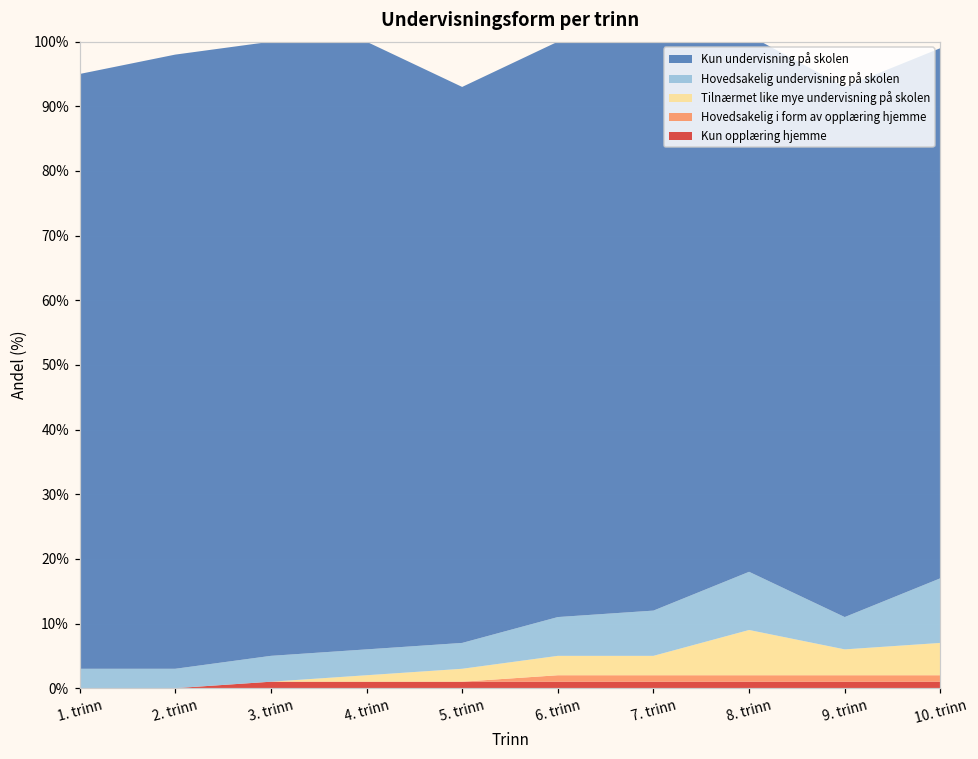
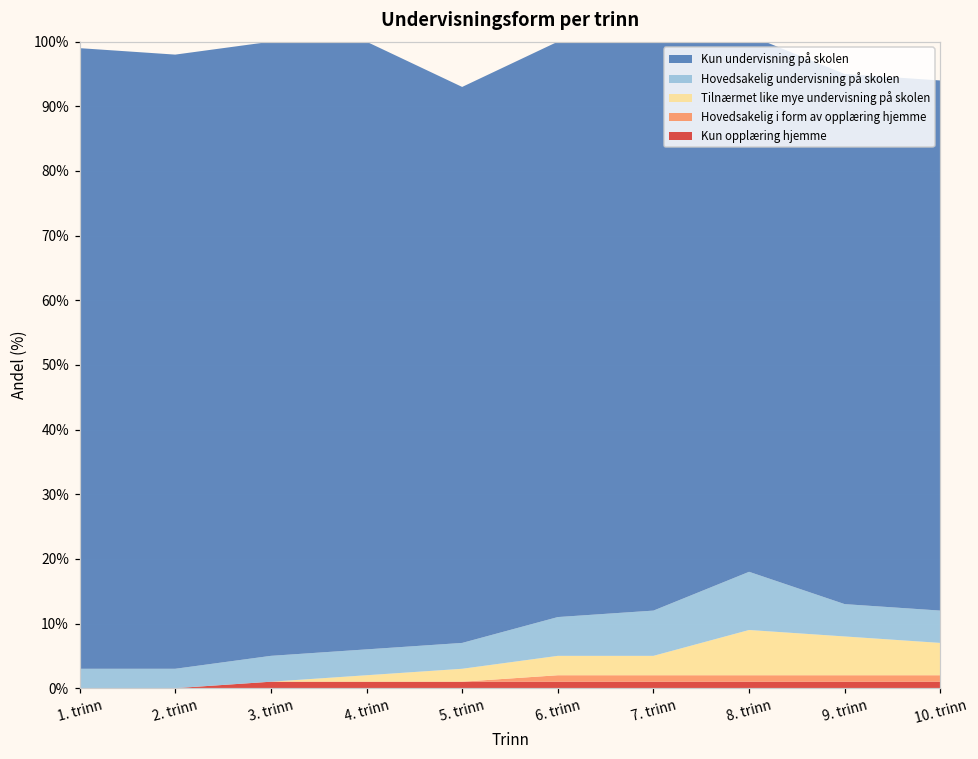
Kun undervisning på skolen, 1. trinn: 92% -> 96%
Tilnærmet like mye undervisning på skolen, 9. trinn: 4% -> 6%
Hovedsakelig undervisning på skolen, 10. trinn: 10% -> 5%
